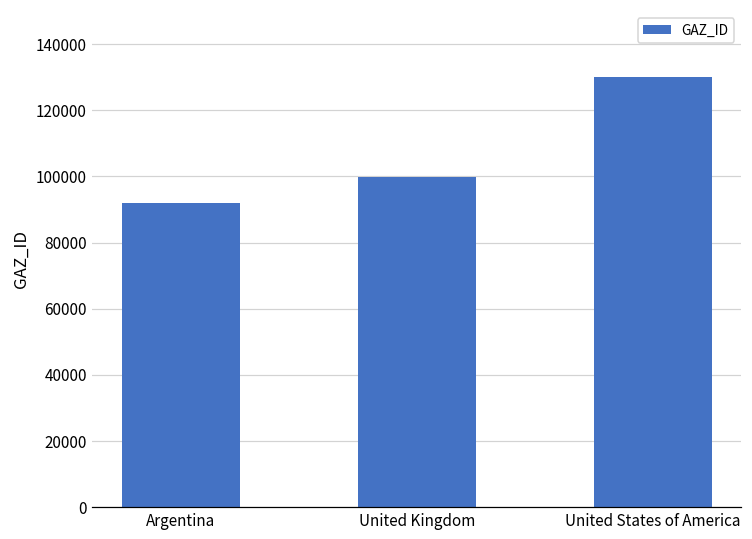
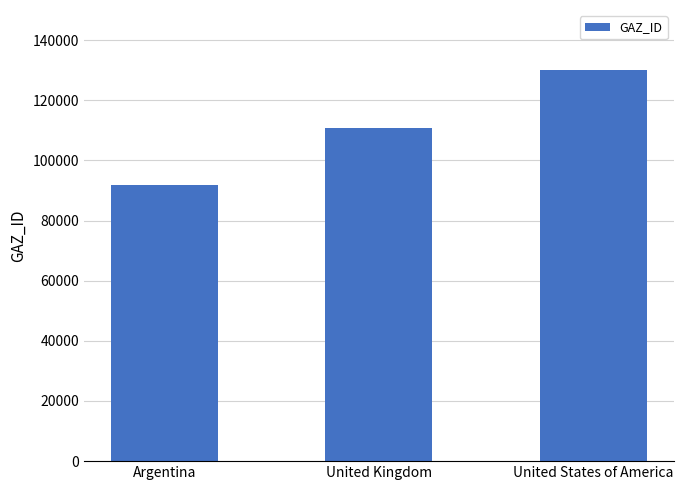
United Kingdom: 100000 -> 111000
